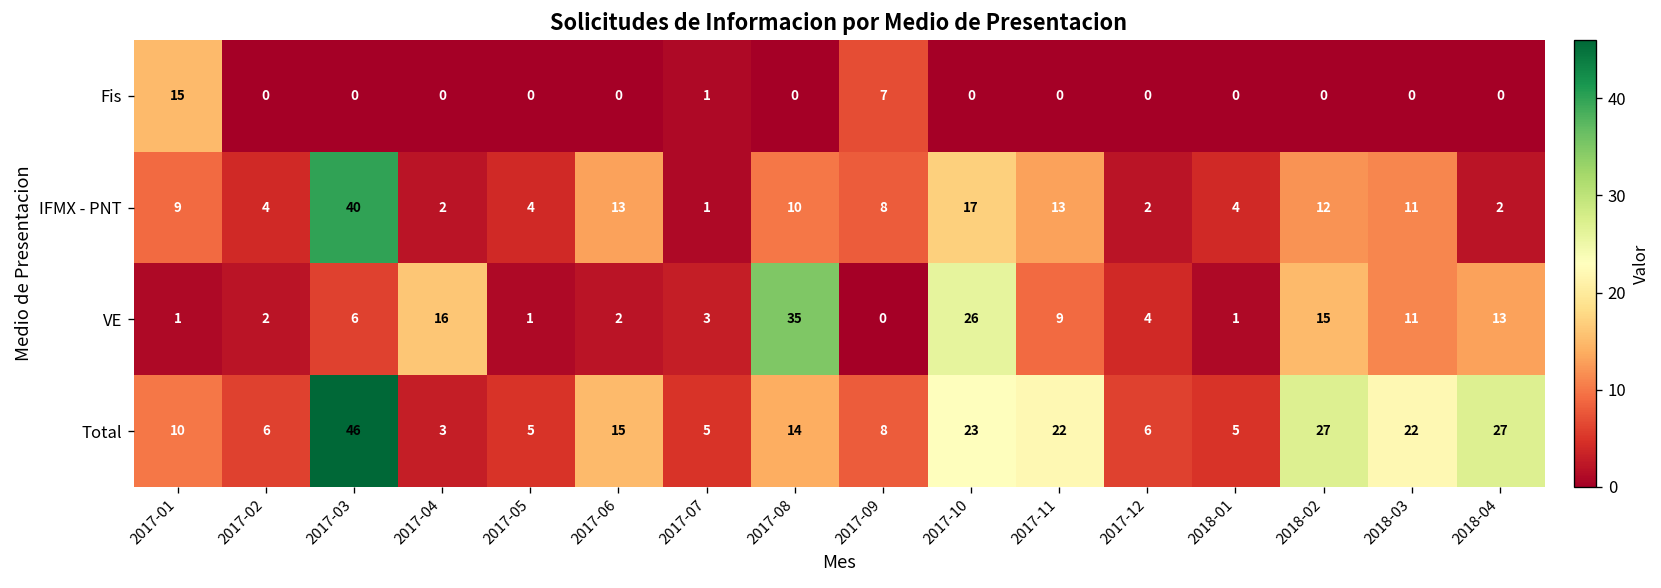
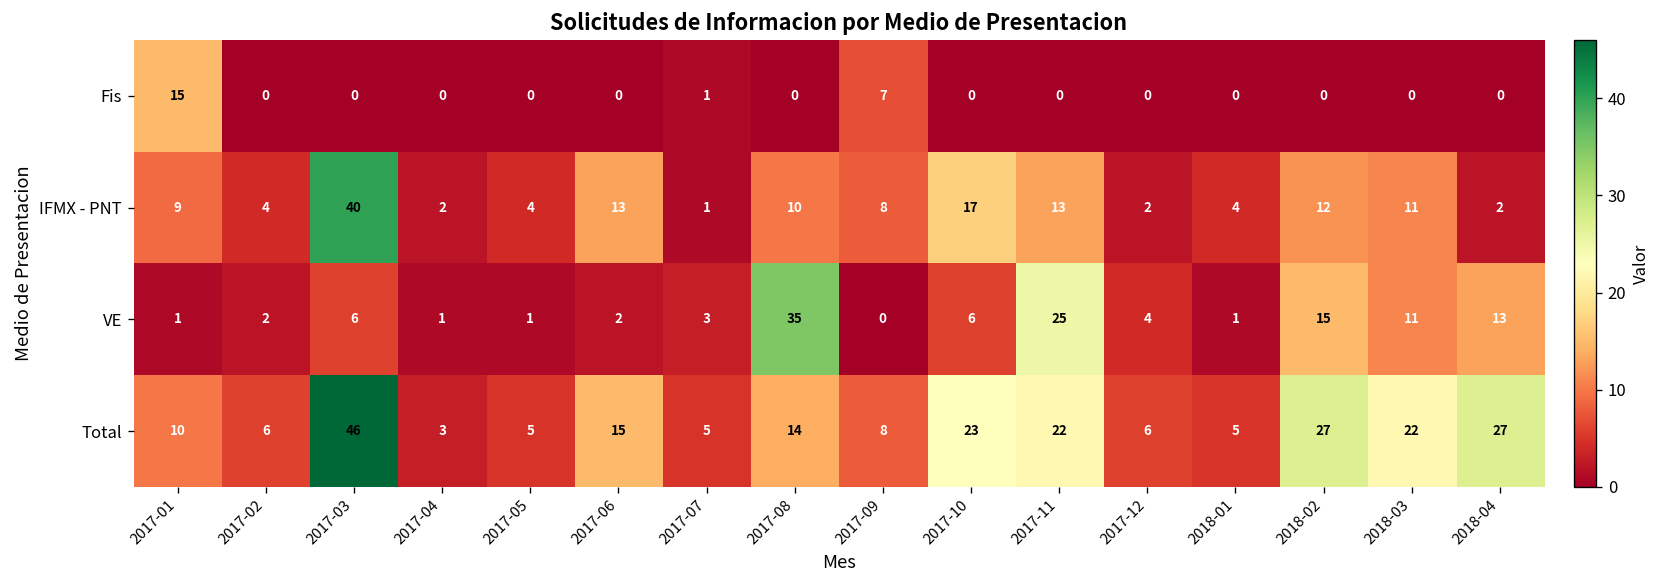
VE, 2017-04: 16 -> 1
VE, 2017-10: 26 -> 6
VE, 2017-11: 9 -> 25
